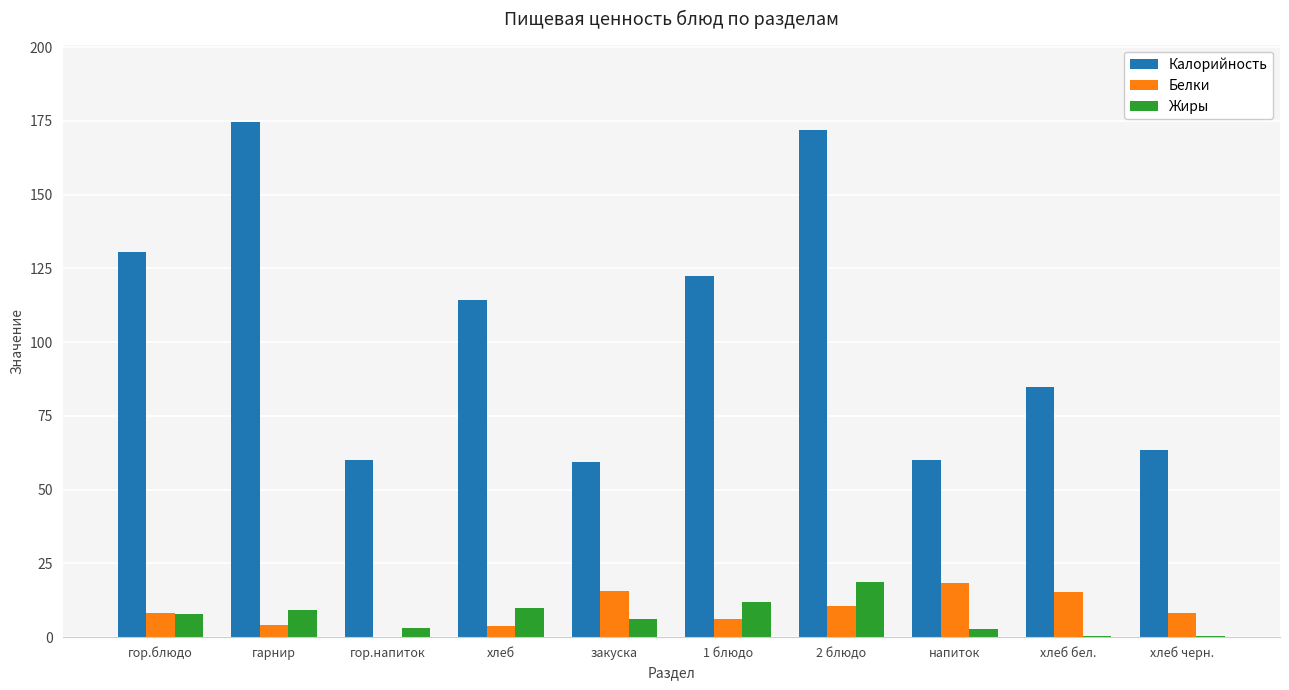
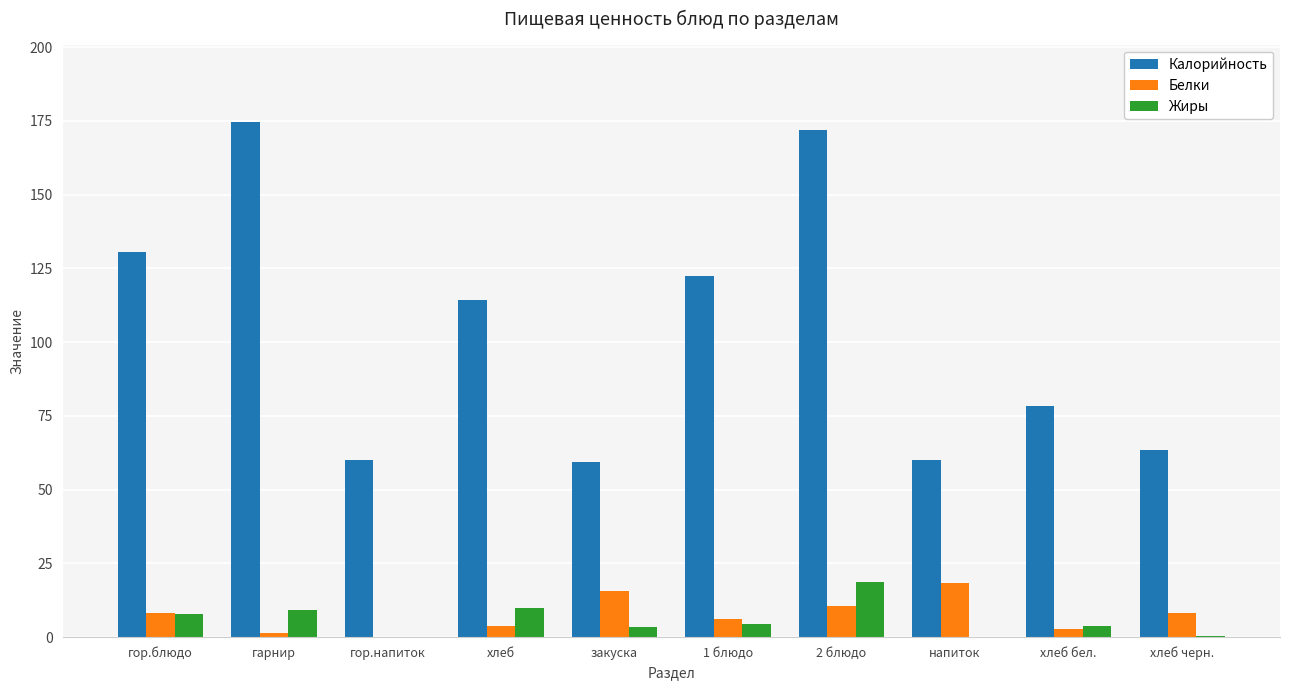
Белки, гарнир: 4 -> 1
Жиры, гор.напиток: 3 -> 0
Жиры, закуска: 6 -> 3
Жиры, 1 блюдо: 12 -> 5
Жиры, напиток: 3 -> 0
Калорийность, хлеб бел.: 85 -> 78
Белки, хлеб бел.: 15 -> 3
Жиры, хлеб бел.: 0 -> 4
